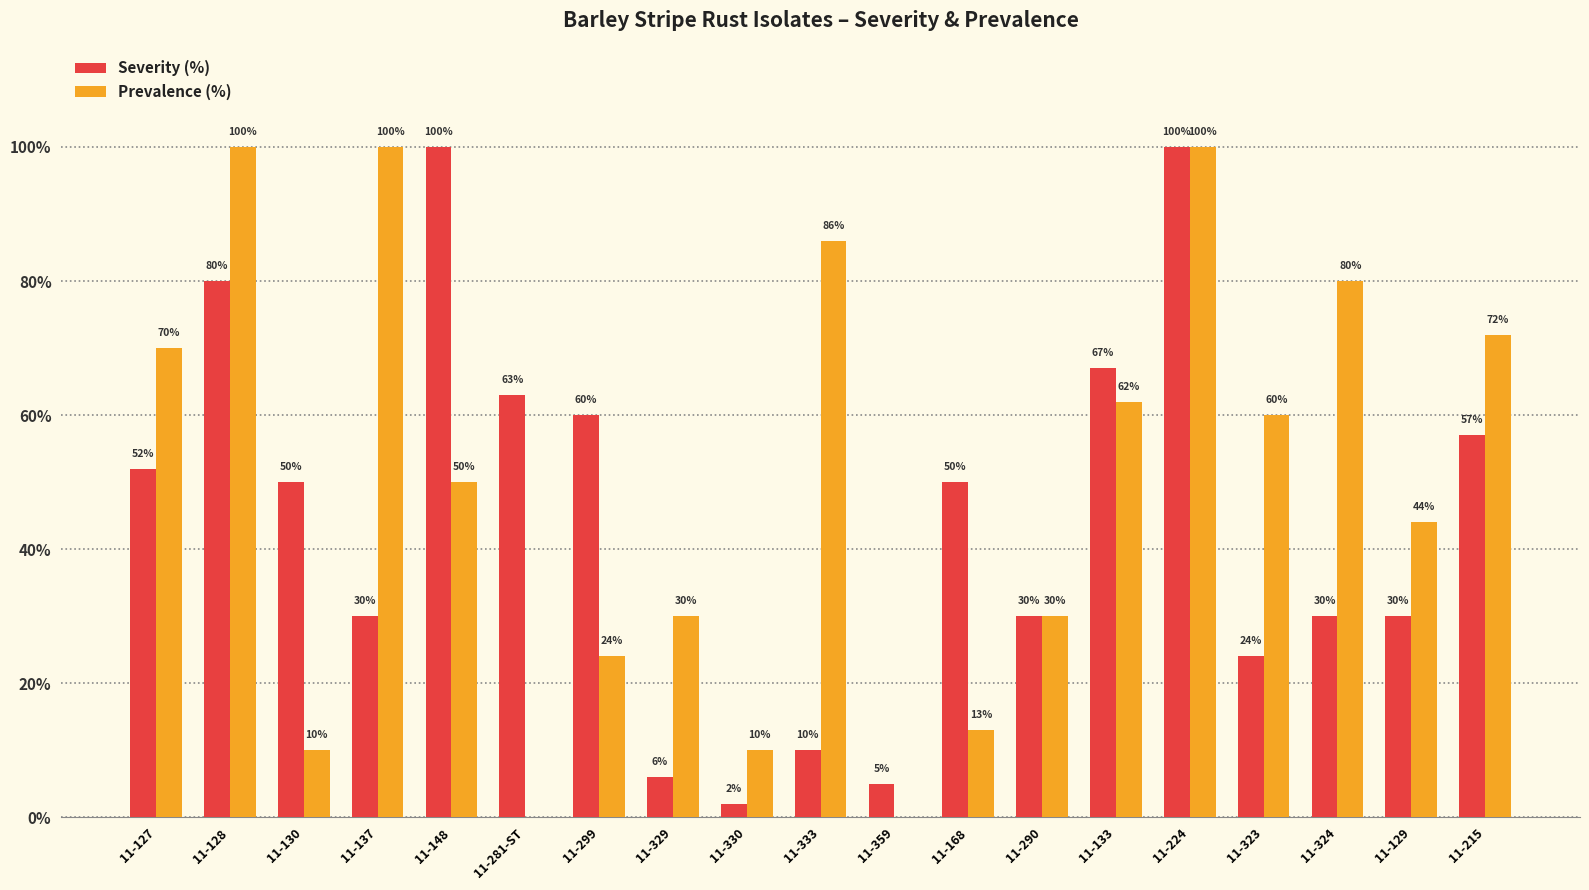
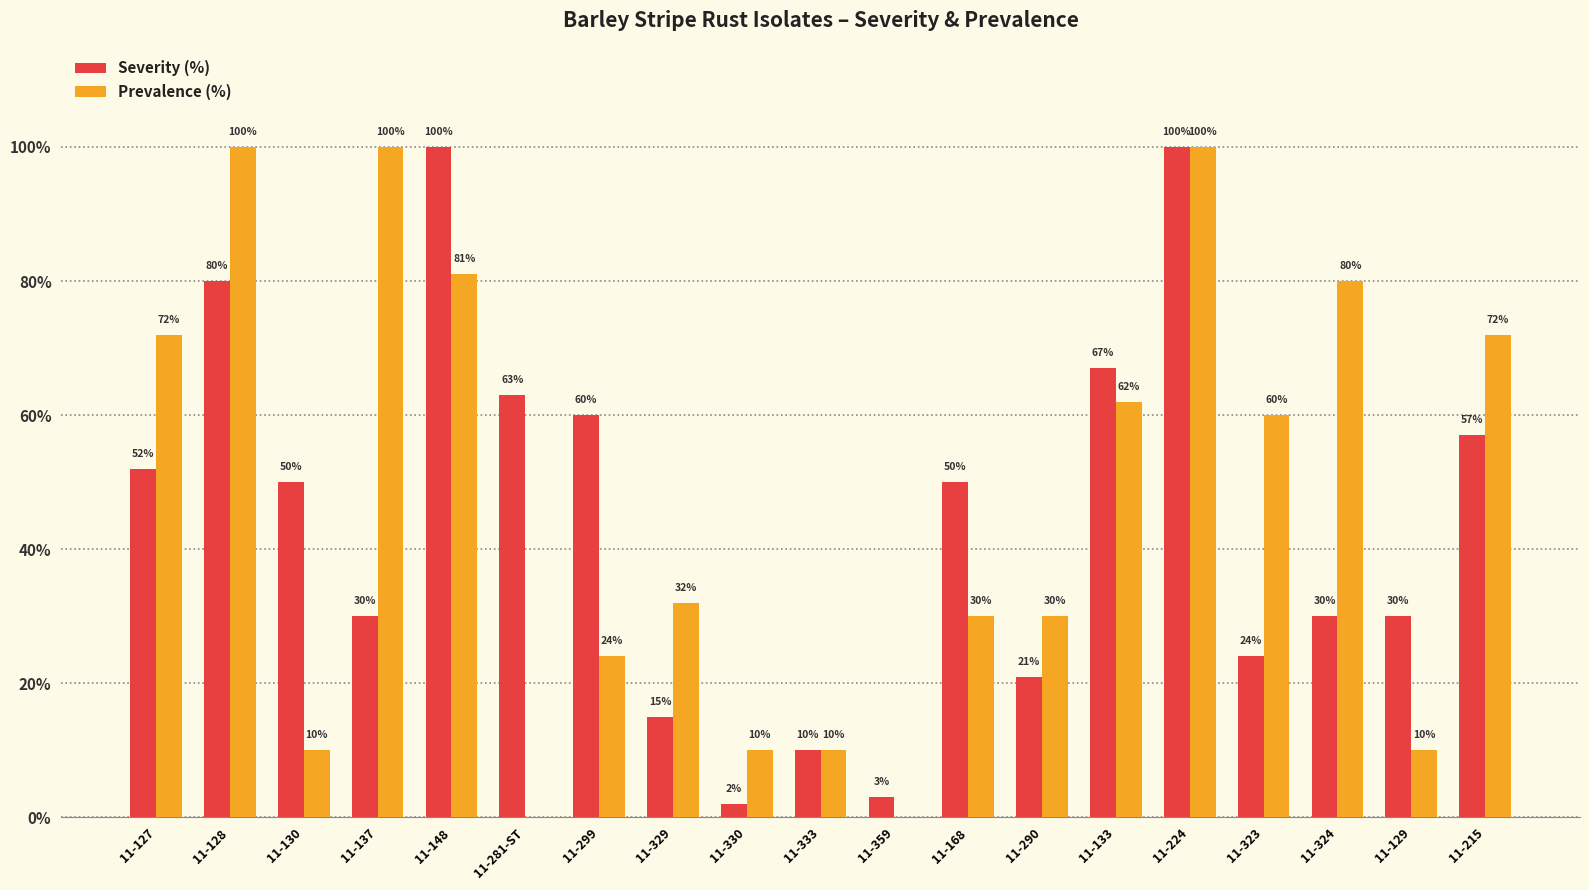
Prevalence (%), 11-127: 70% -> 72%
Prevalence (%), 11-148: 50% -> 81%
Severity (%), 11-329: 6% -> 15%
Prevalence (%), 11-329: 30% -> 32%
Prevalence (%), 11-333: 86% -> 10%
Severity (%), 11-359: 5% -> 3%
Prevalence (%), 11-168: 13% -> 30%
Severity (%), 11-290: 30% -> 21%
Prevalence (%), 11-129: 44% -> 10%
